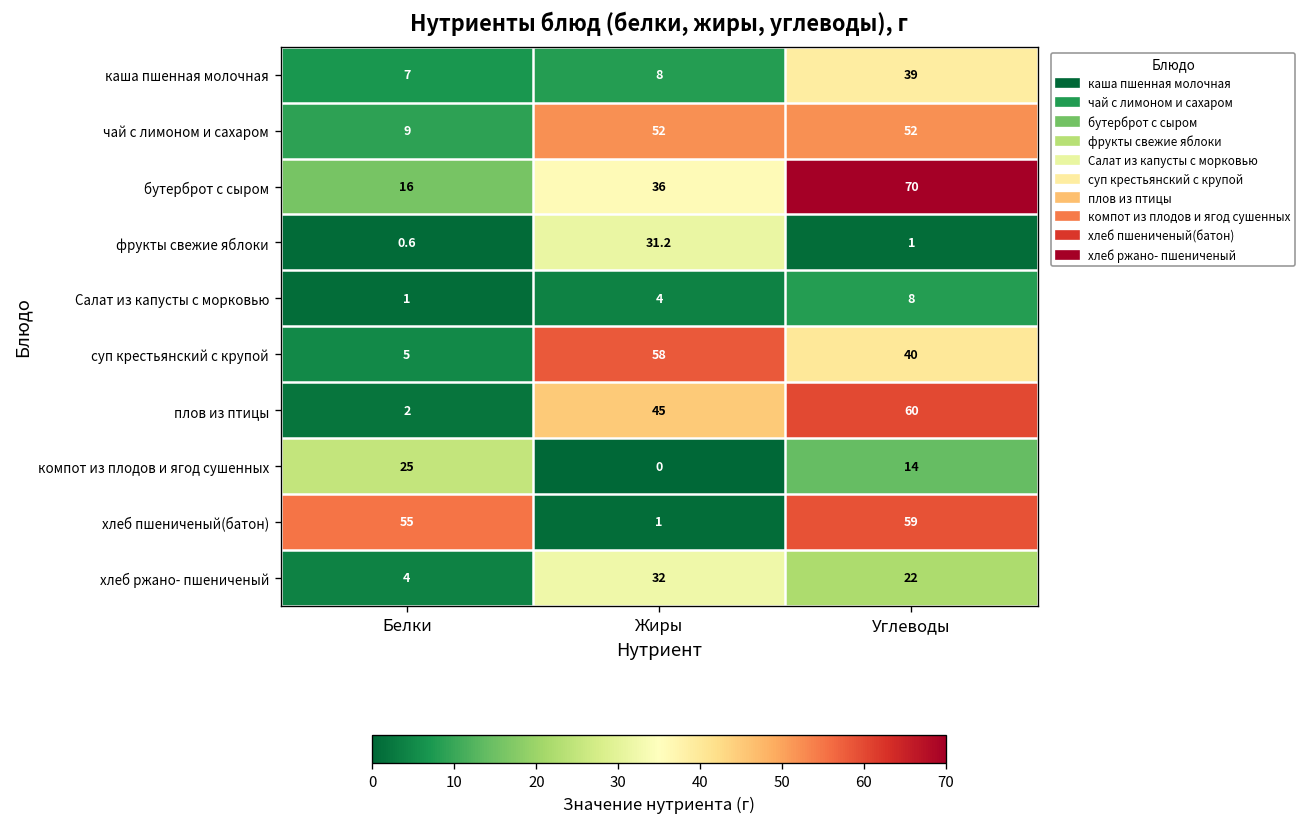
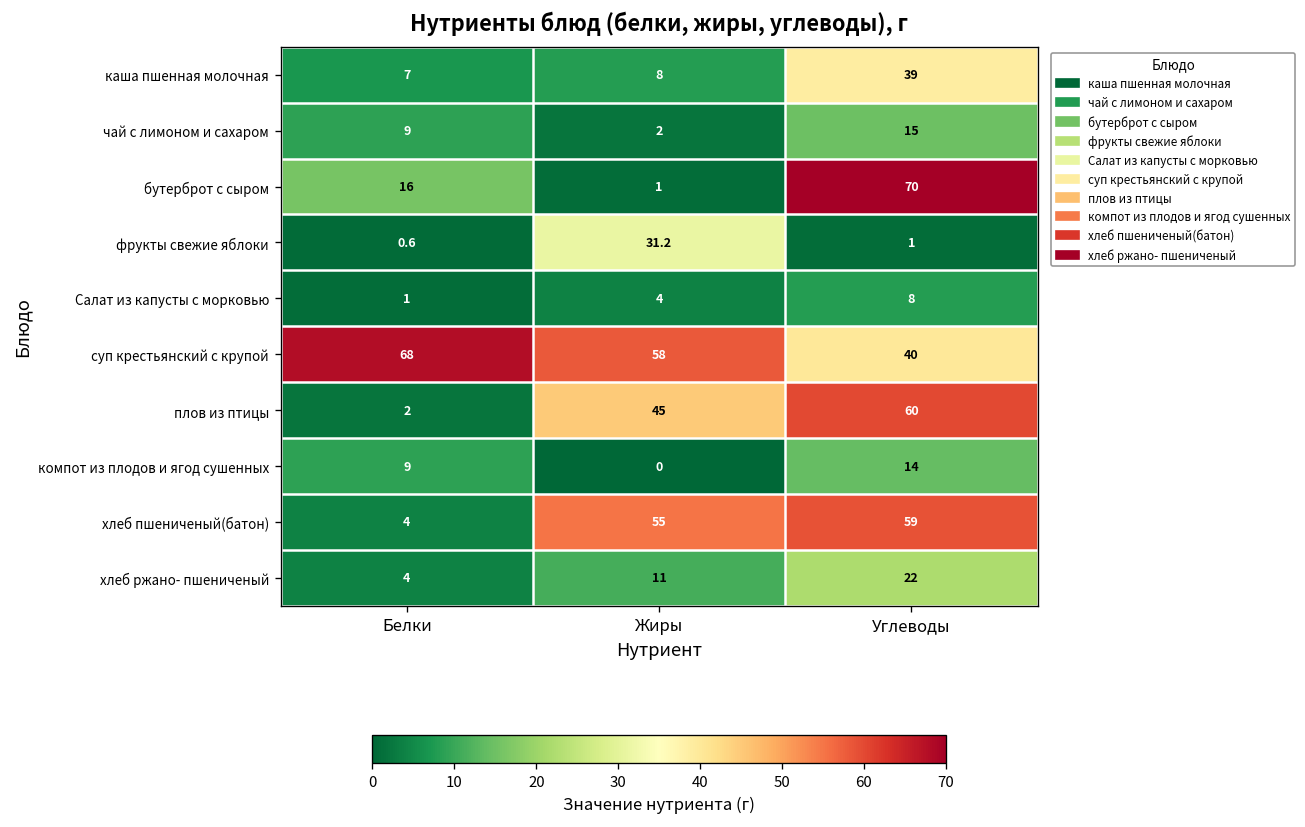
чай с лимоном и сахаром, Жиры: 52 -> 2
чай с лимоном и сахаром, Углеводы: 52 -> 15
бутерброт с сыром, Жиры: 36 -> 1
суп крестьянский с крупой, Белки: 5 -> 68
компот из плодов и ягод сушенных, Белки: 25 -> 9
хлеб пшениченый(батон), Белки: 55 -> 4
хлеб пшениченый(батон), Жиры: 1 -> 55
хлеб ржано- пшениченый, Жиры: 32 -> 11
